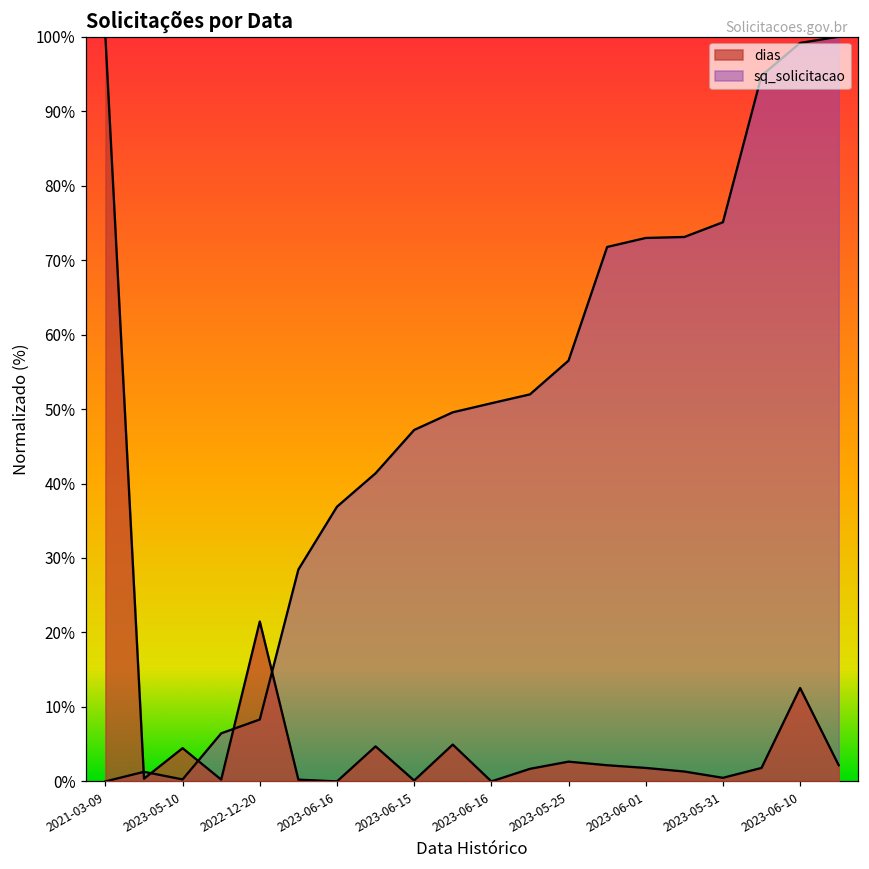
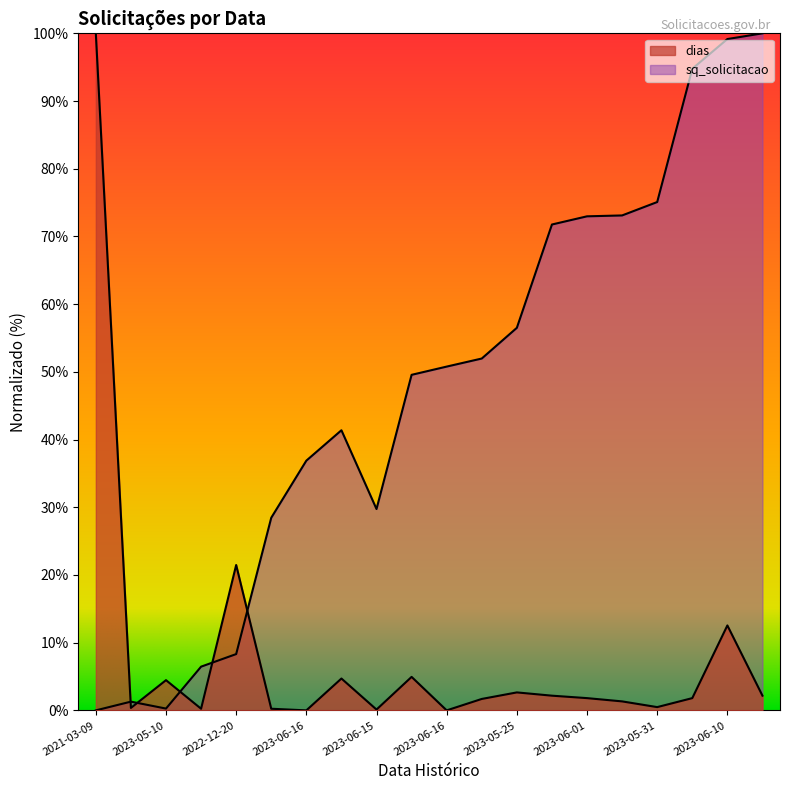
sq_solicitacao, 2023-06-15: 47% -> 30%
